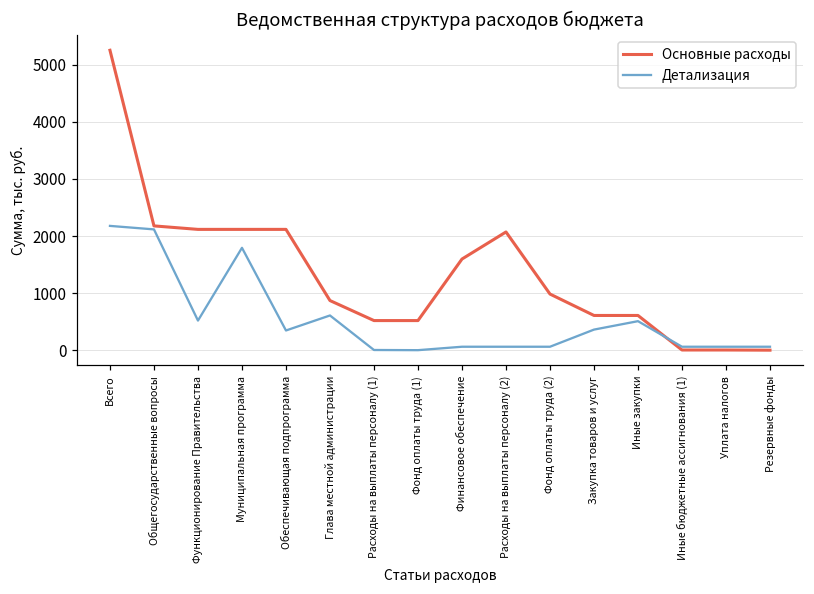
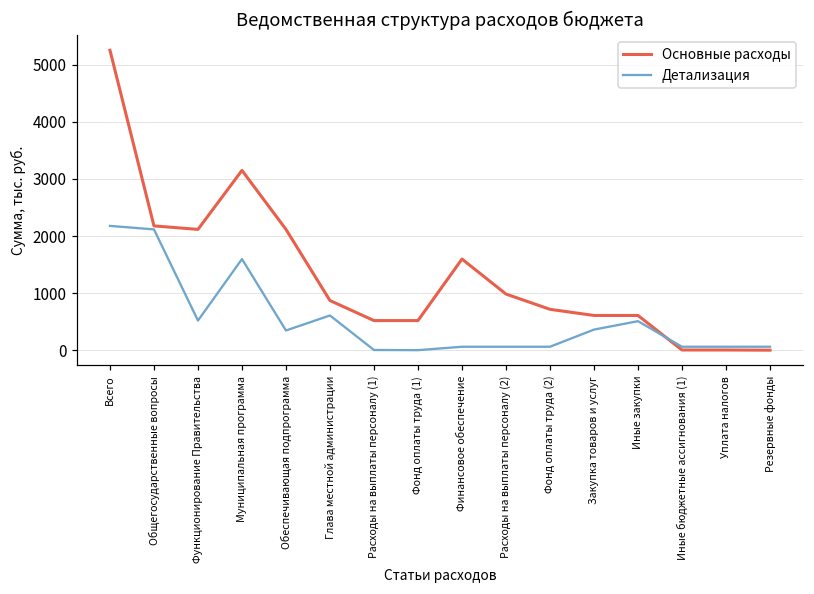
Основные расходы, Муниципальная программа: 2100 -> 3200
Детализация, Муниципальная программа: 1800 -> 1600
Основные расходы, Расходы на выплаты персоналу (2): 2100 -> 1000
Основные расходы, Фонд оплаты труда (2): 1000 -> 700
